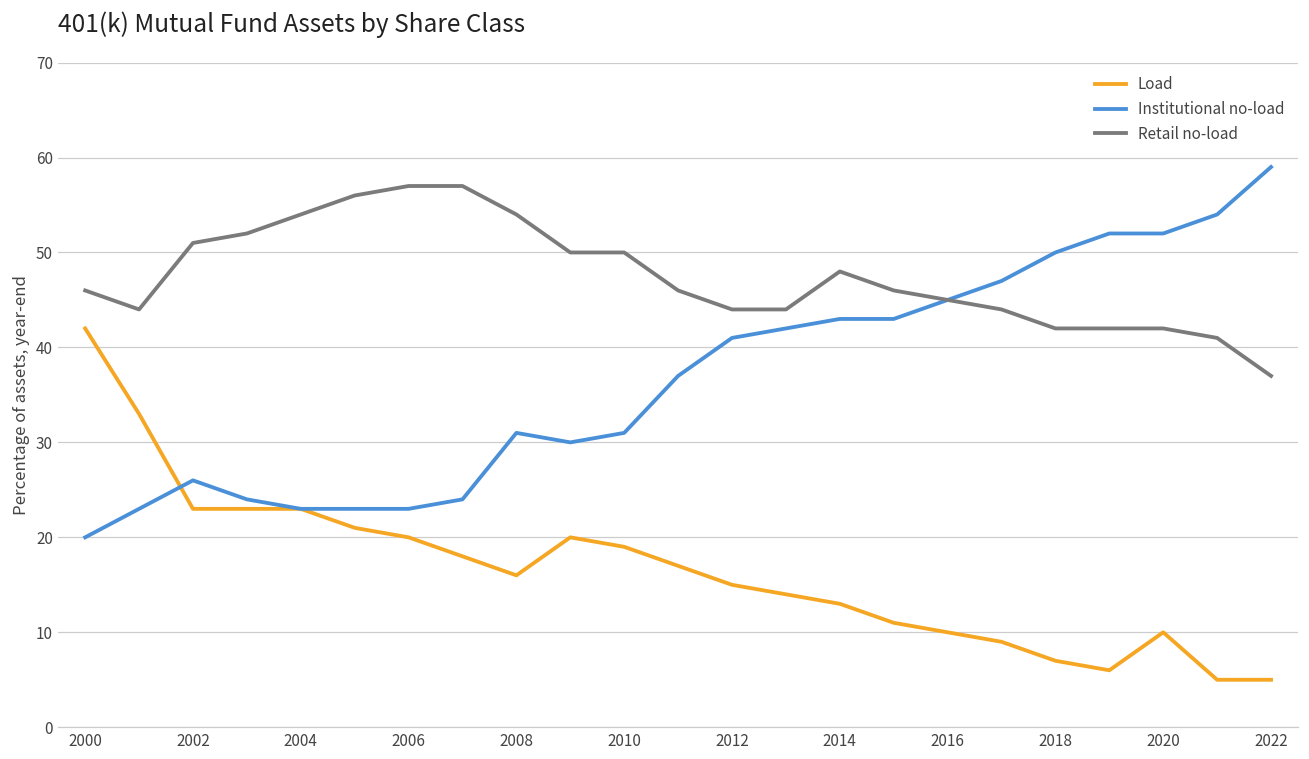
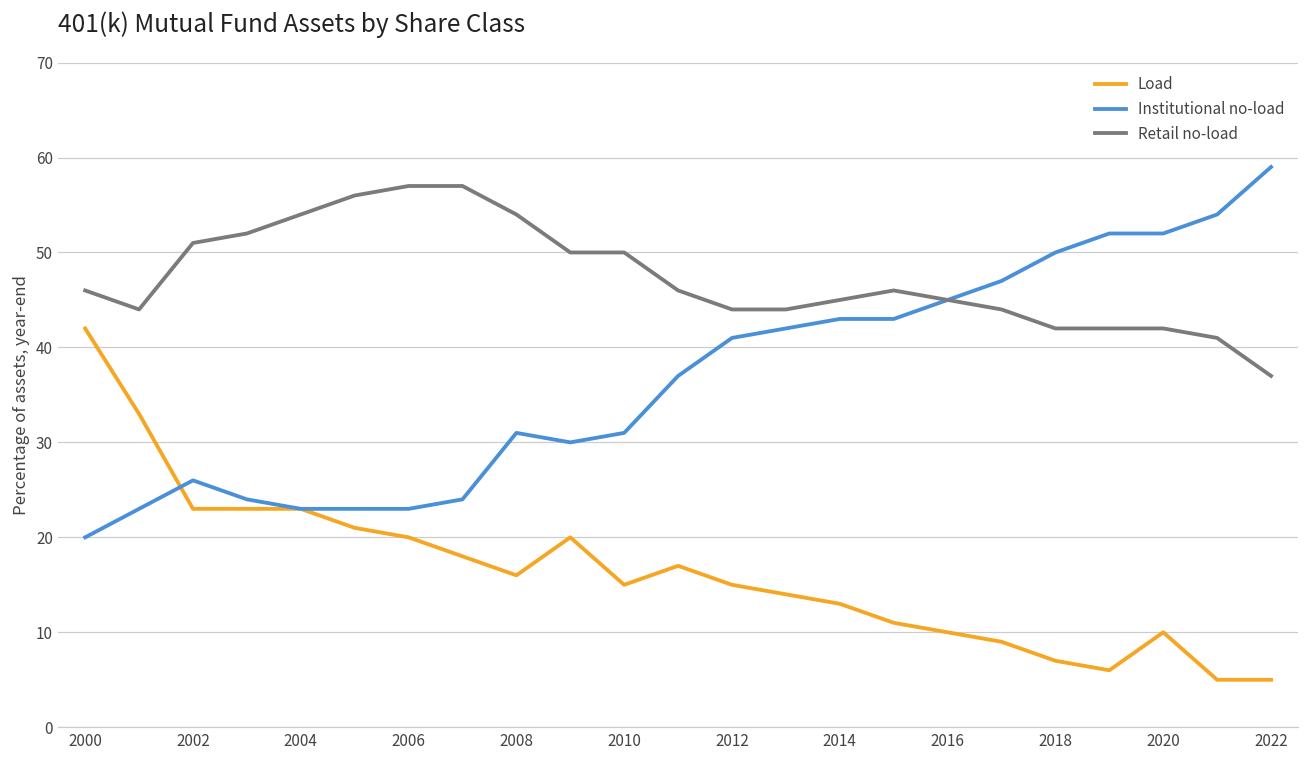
Load, 2010: 19 -> 15
Retail no-load, 2014: 48 -> 45
